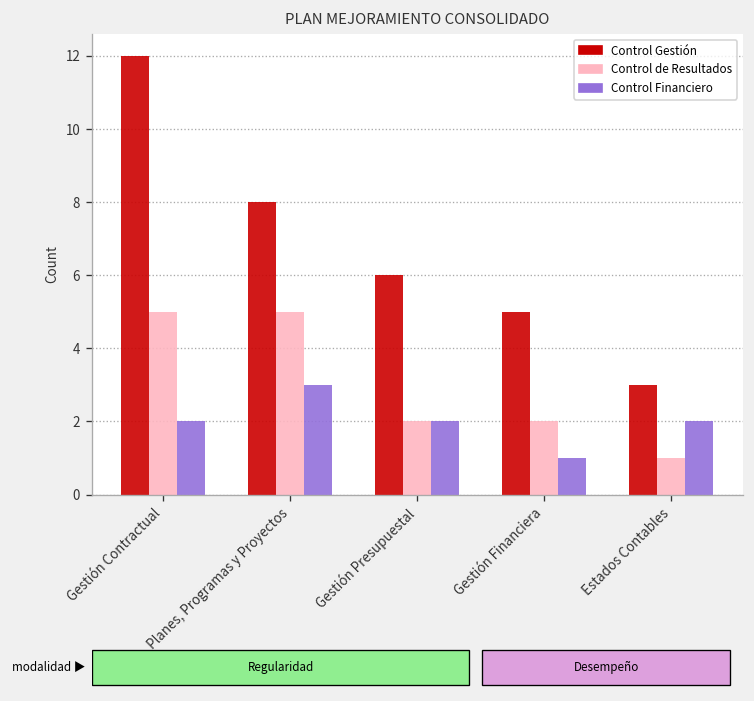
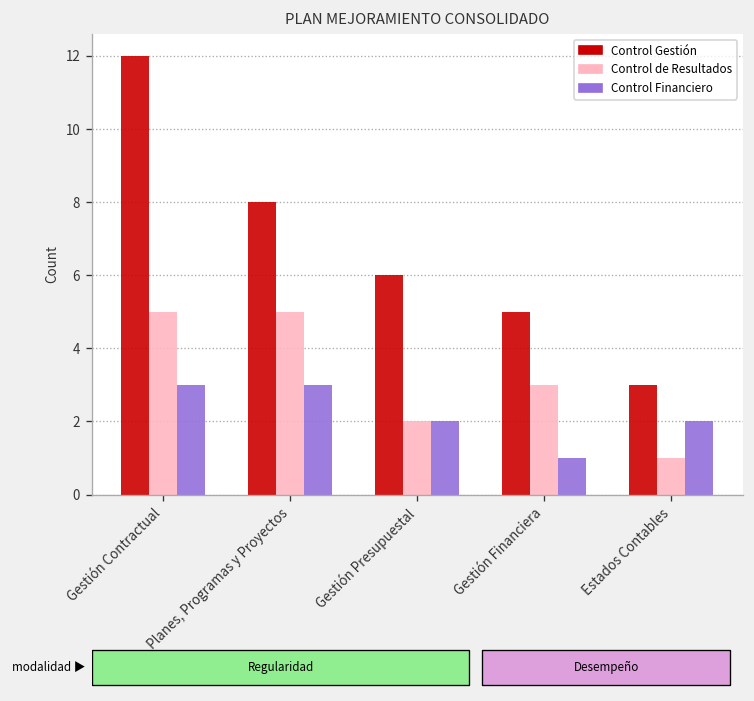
Control Financiero, Gestión Contractual: 2 -> 3
Control de Resultados, Gestión Financiera: 2 -> 3
